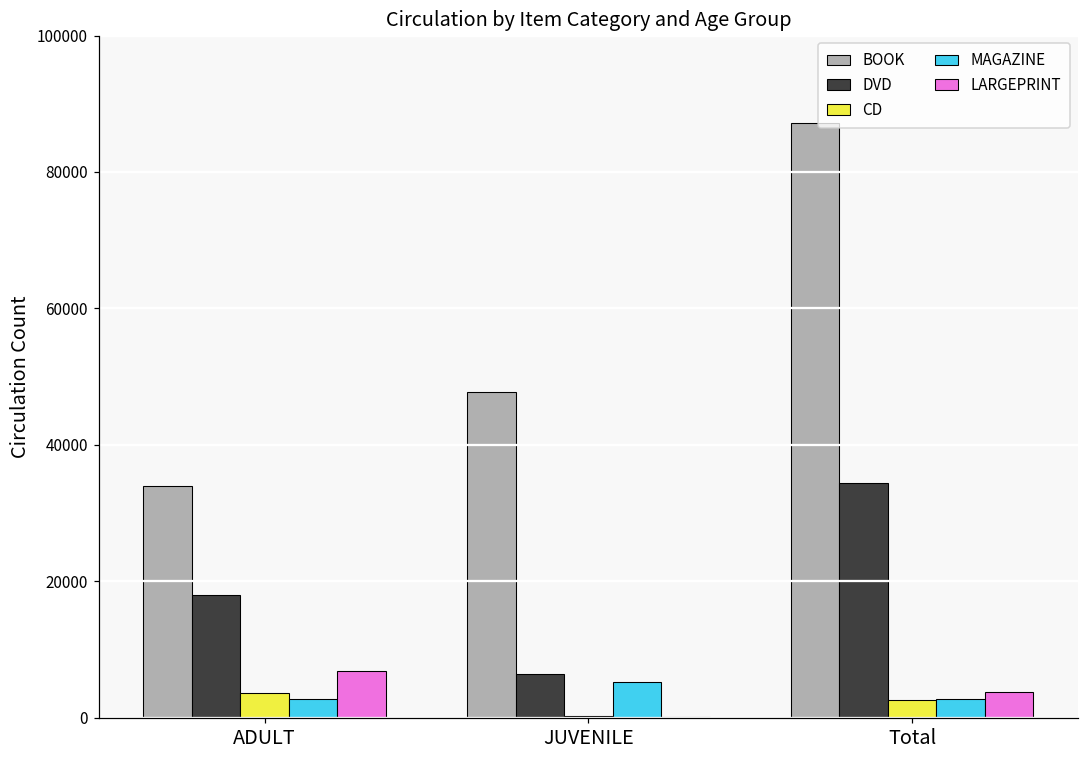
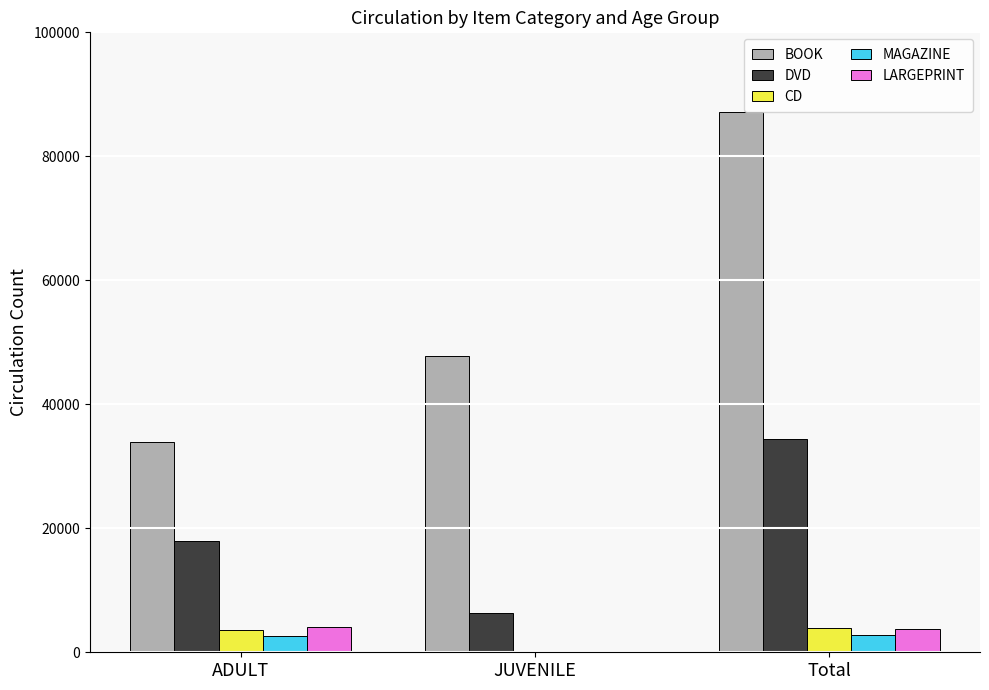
LARGEPRINT, ADULT: 7000 -> 4000
MAGAZINE, JUVENILE: 5000 -> 0
CD, Total: 3000 -> 4000
